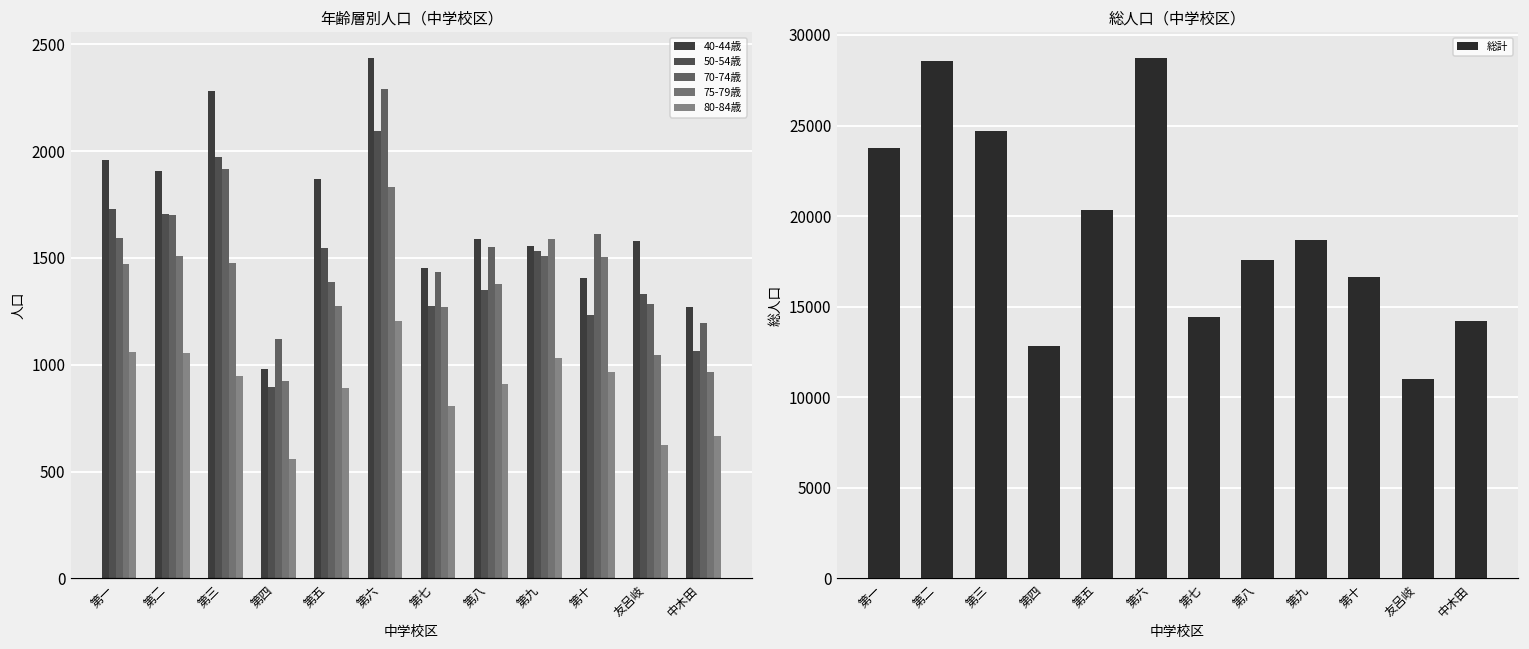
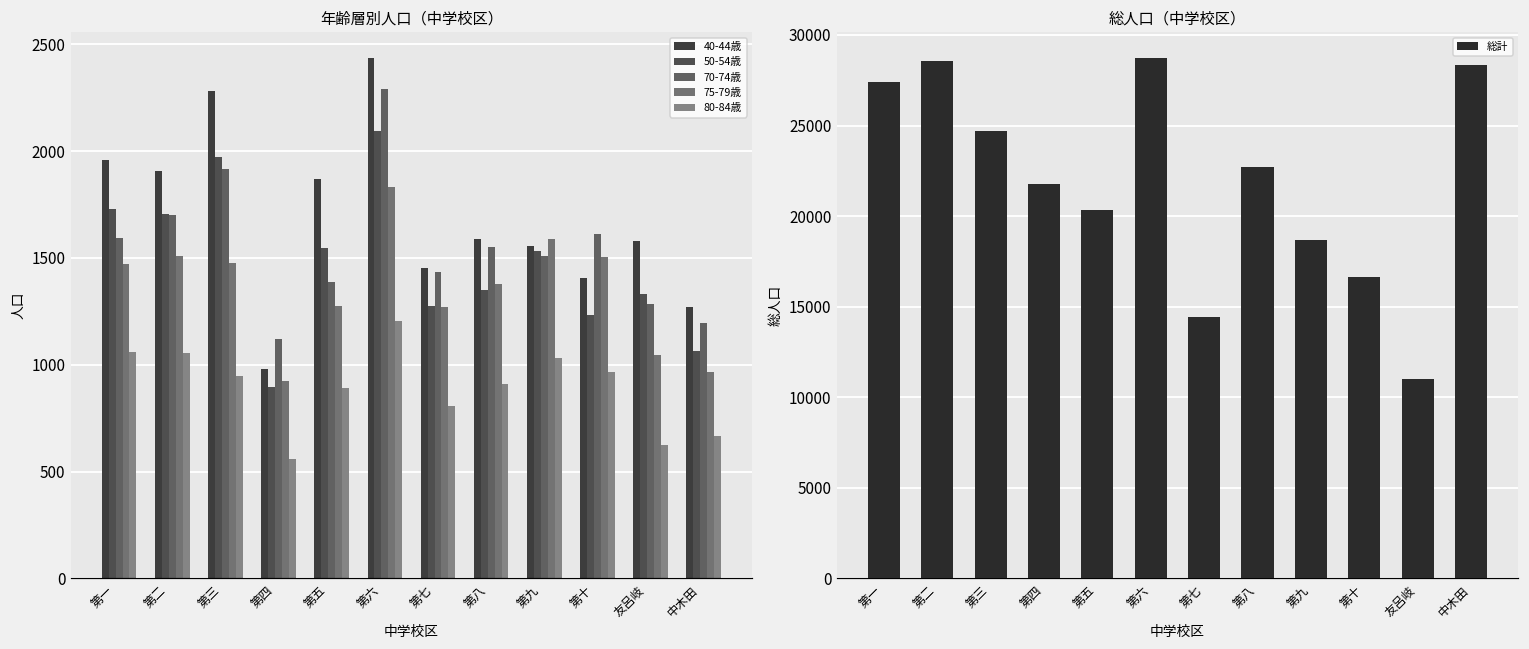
総人口（中学校区）, 第一: 23700 -> 27400
総人口（中学校区）, 第四: 12800 -> 21800
総人口（中学校区）, 第八: 17600 -> 22700
総人口（中学校区）, 中木田: 14200 -> 28400
